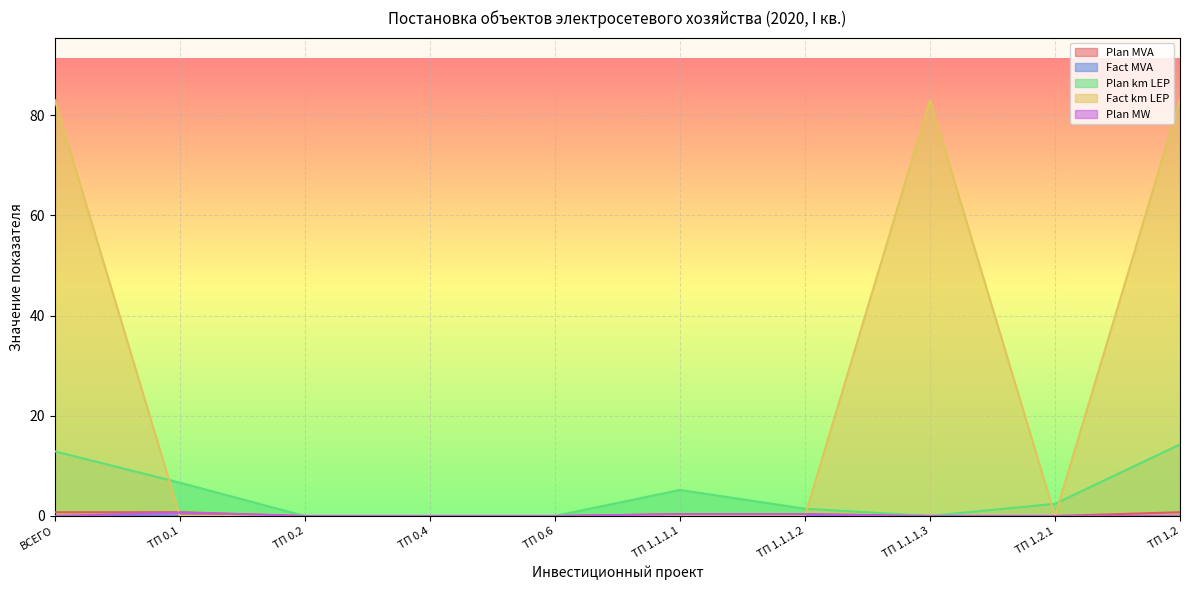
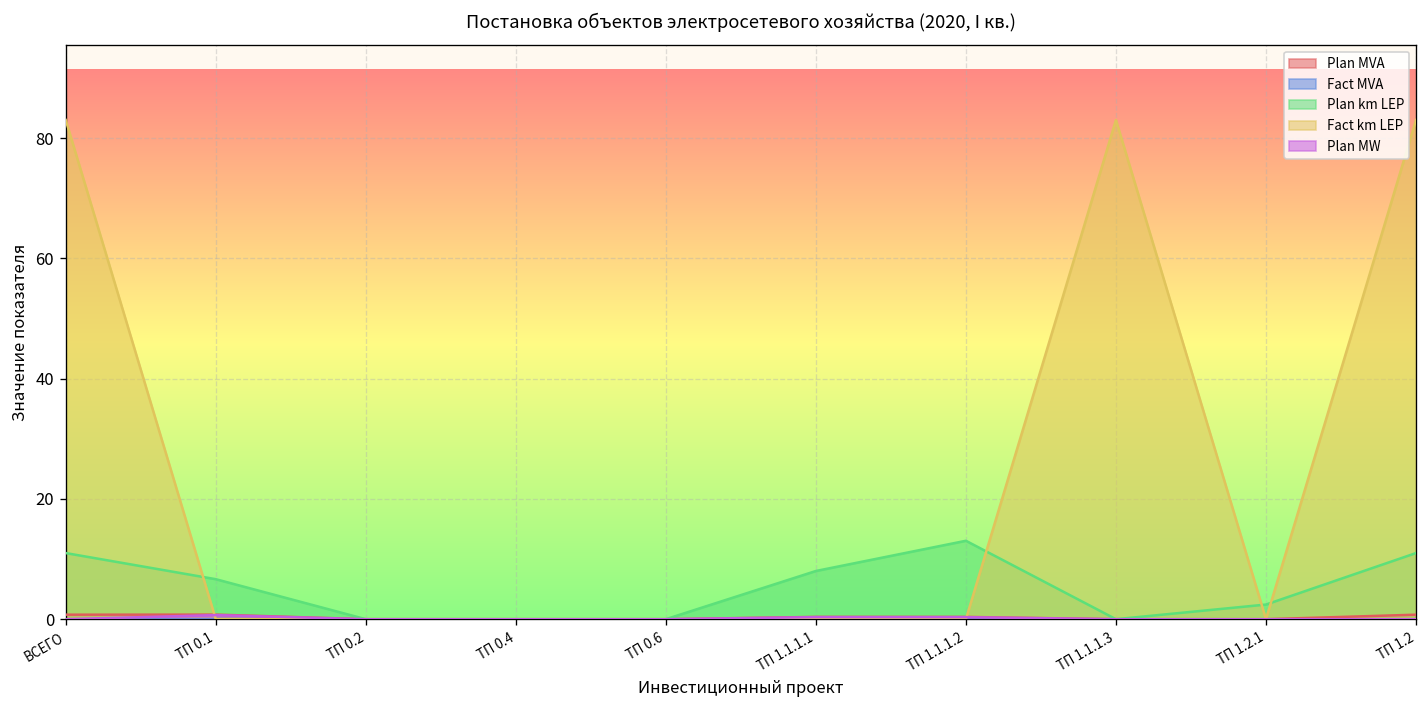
Plan km LEP, ВСЕГО: 13 -> 11
Plan km LEP, ТП 1.1.1.1: 5 -> 8
Plan km LEP, ТП 1.1.1.2: 1 -> 13
Plan km LEP, ТП 1.2: 14 -> 11
